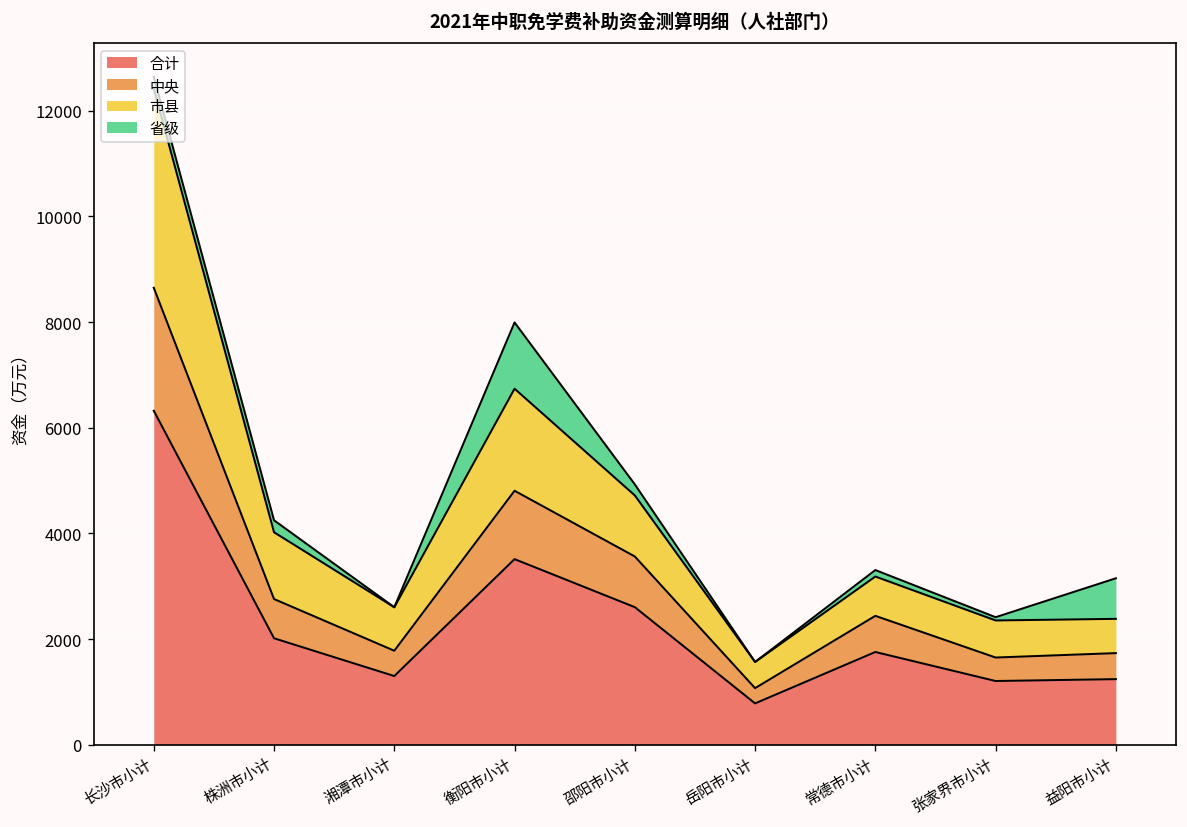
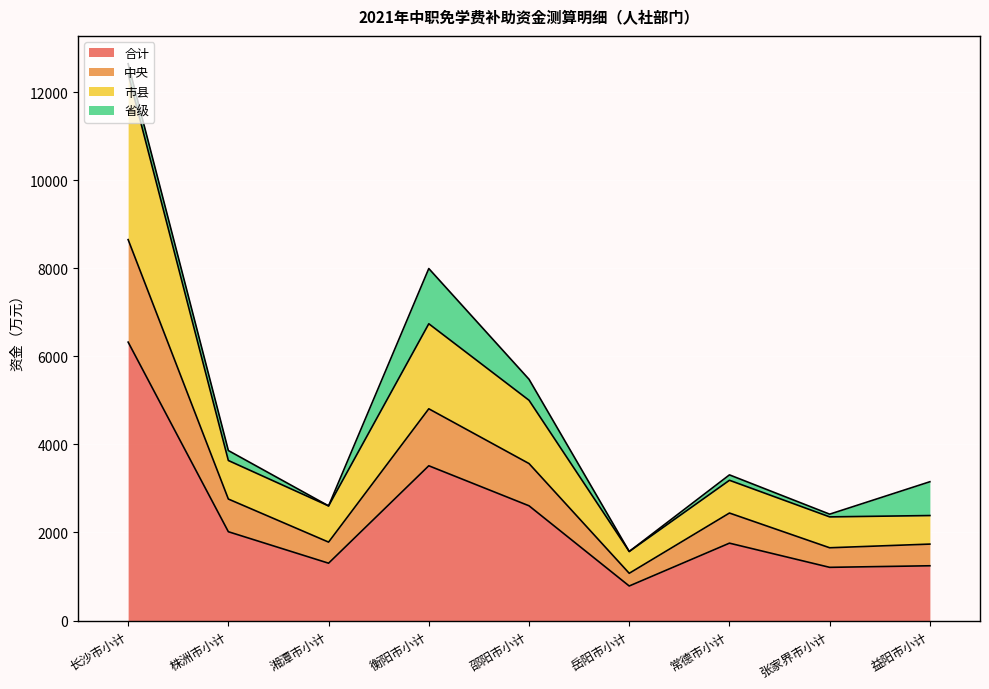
市县, 株洲市小计: 1300 -> 900
市县, 邵阳市小计: 1200 -> 1400
省级, 邵阳市小计: 200 -> 500
